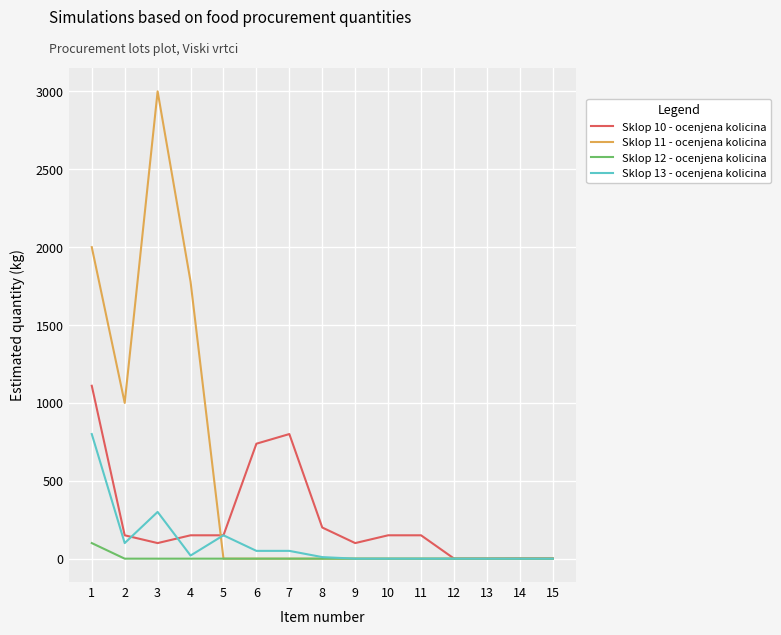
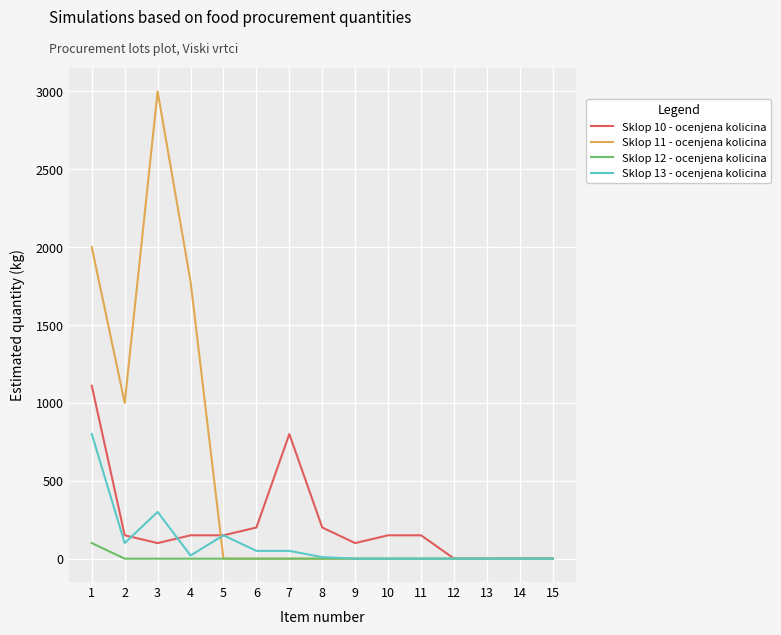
Sklop 10 - ocenjena kolicina, 6: 740 -> 200
